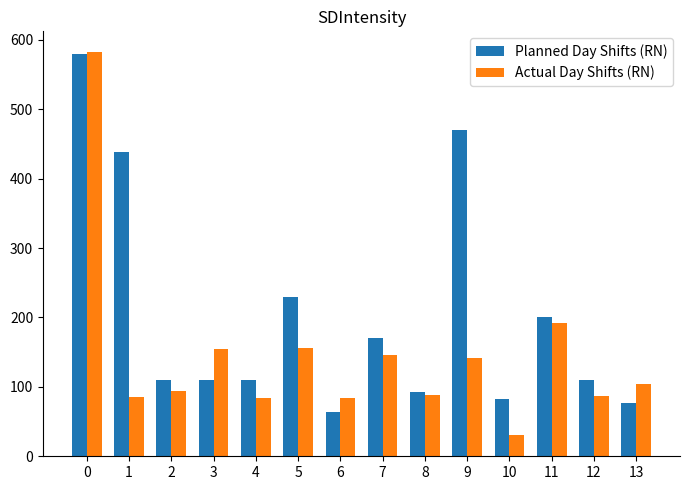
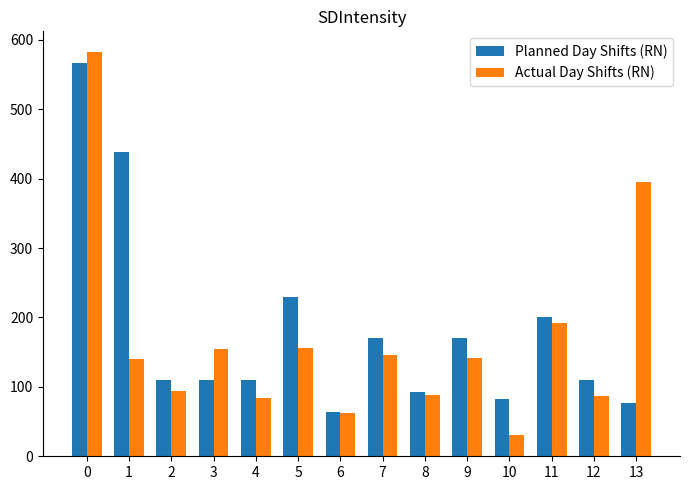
Planned Day Shifts (RN), 0: 580 -> 570
Actual Day Shifts (RN), 1: 90 -> 140
Actual Day Shifts (RN), 6: 80 -> 60
Planned Day Shifts (RN), 9: 470 -> 170
Actual Day Shifts (RN), 13: 100 -> 400
